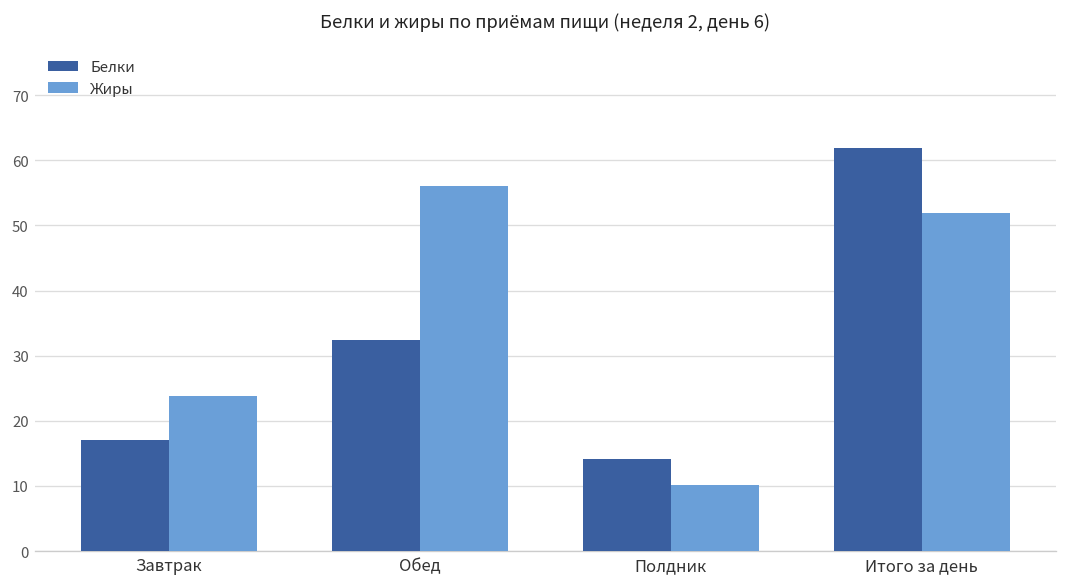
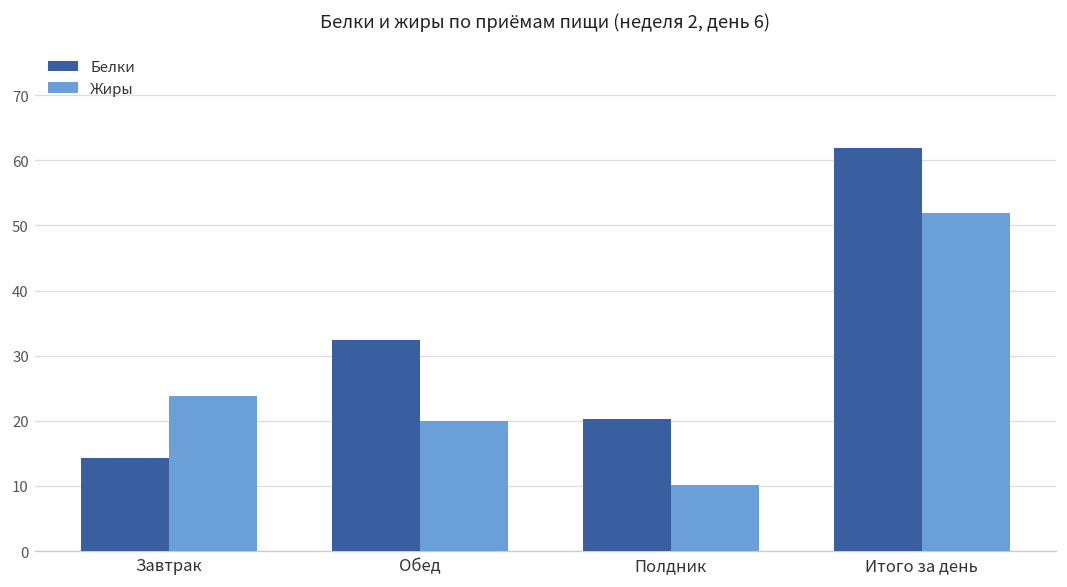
Белки, Завтрак: 17 -> 14
Жиры, Обед: 56 -> 20
Белки, Полдник: 14 -> 20
